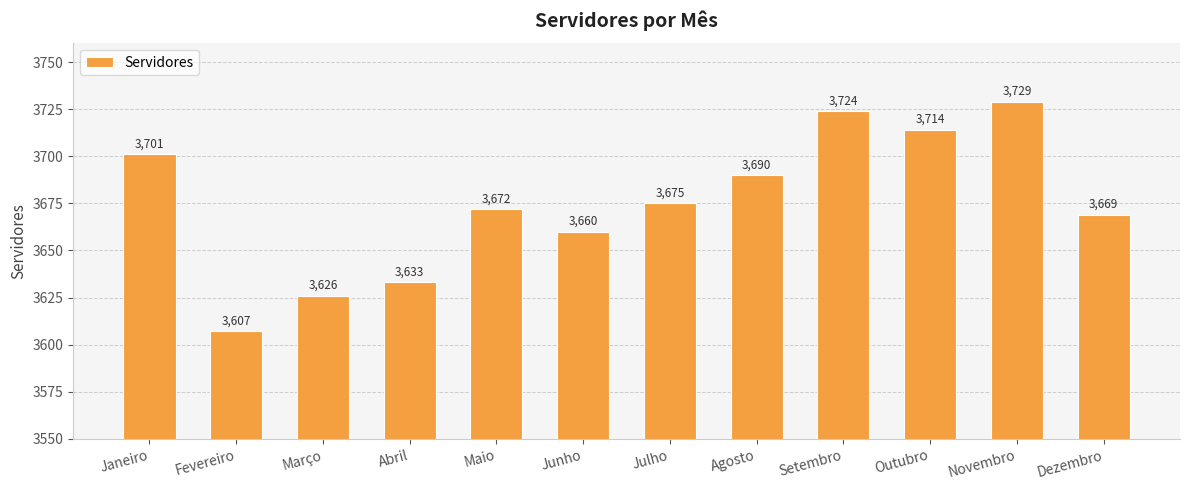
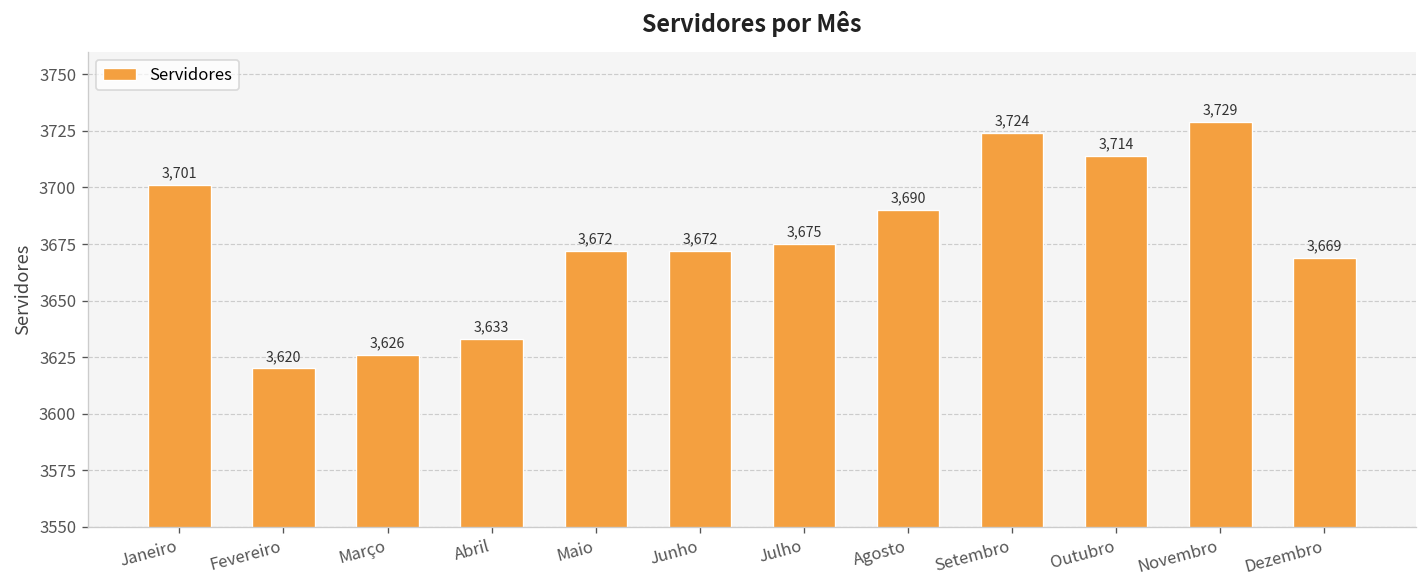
Fevereiro: 3,607 -> 3,620
Junho: 3,660 -> 3,672
